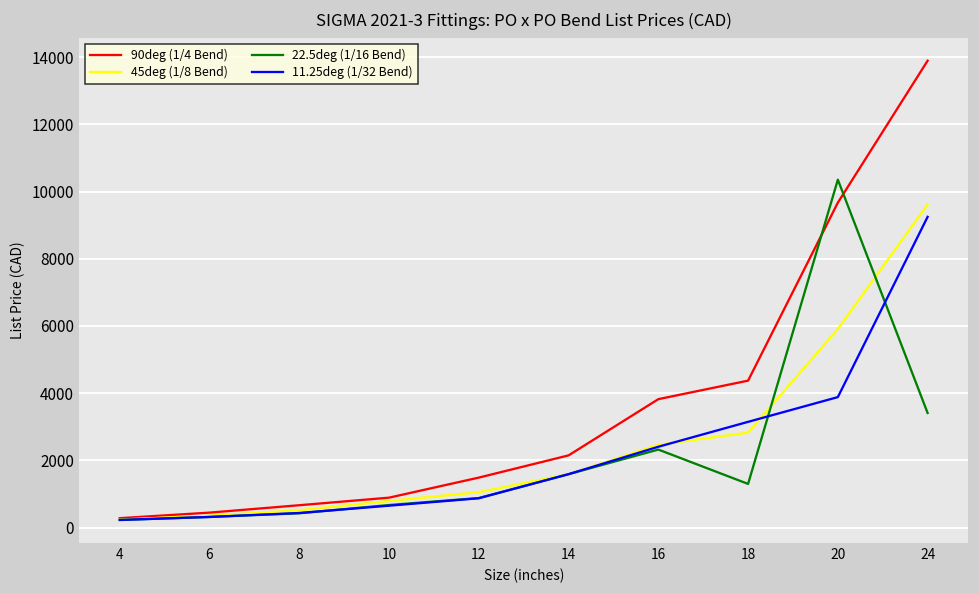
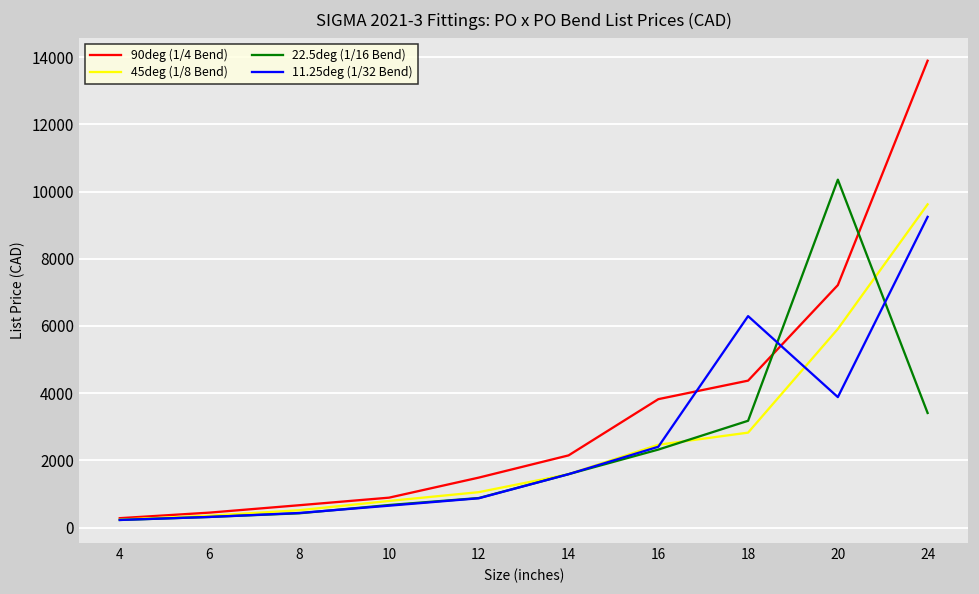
22.5deg (1/16 Bend), 18: 1300 -> 3200
11.25deg (1/32 Bend), 18: 3100 -> 6300
90deg (1/4 Bend), 20: 9700 -> 7200
